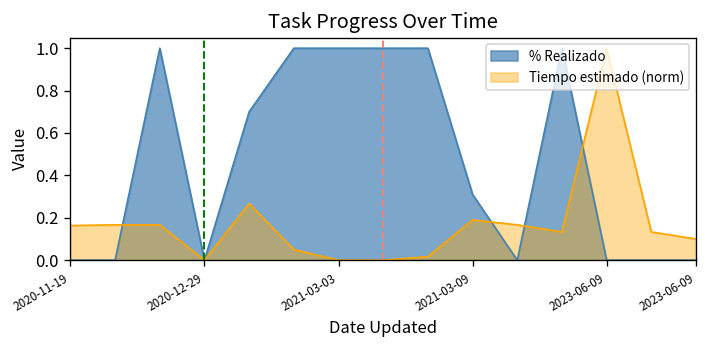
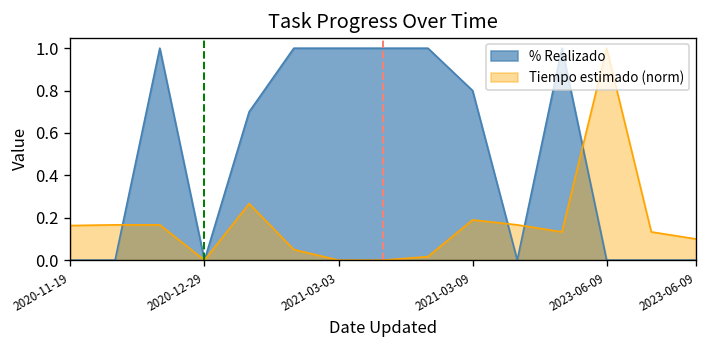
% Realizado, 2021-03-09: 0.31 -> 0.80
